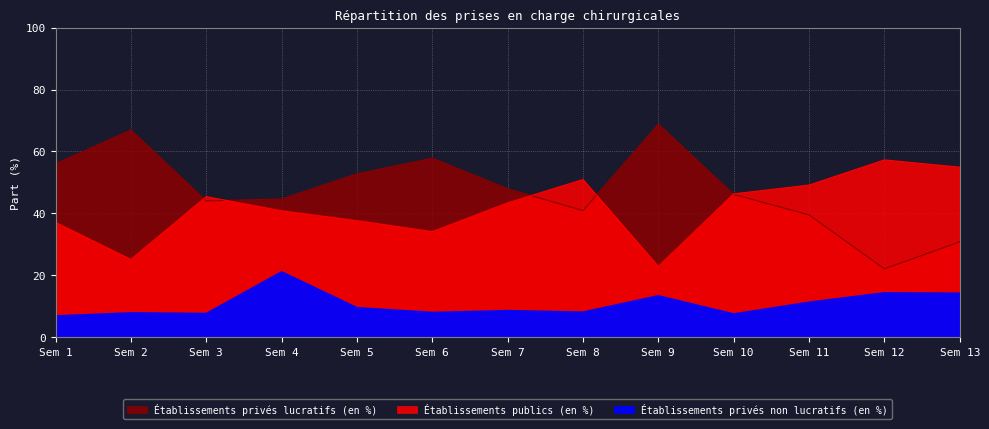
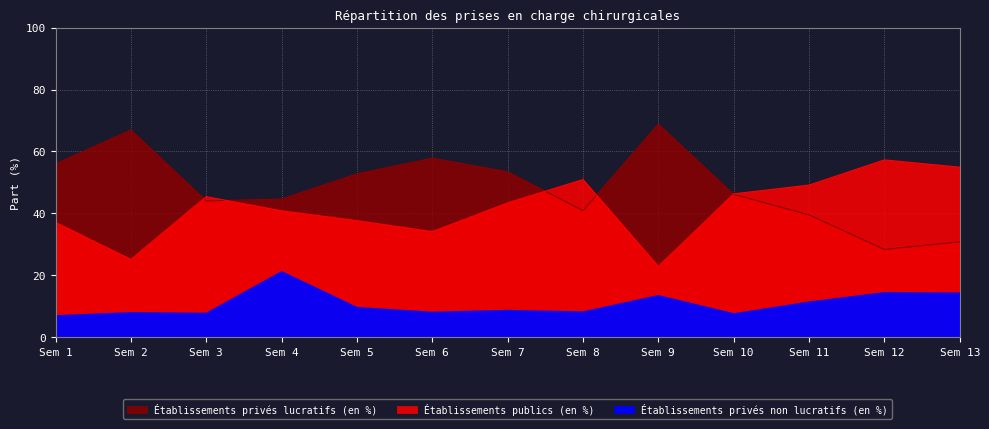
Établissements privés lucratifs (en %), Sem 7: 48 -> 53
Établissements privés lucratifs (en %), Sem 12: 22 -> 28
